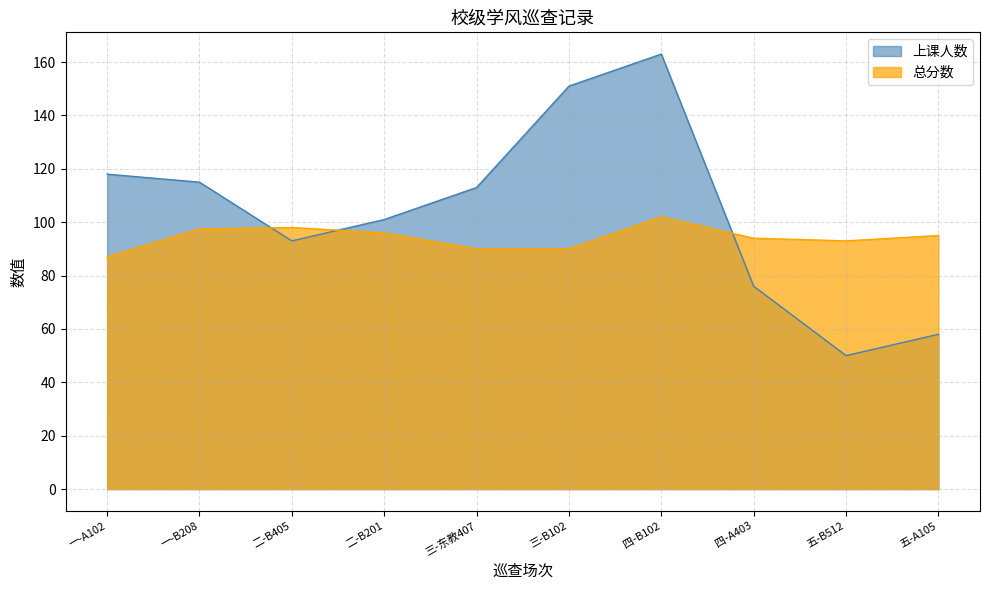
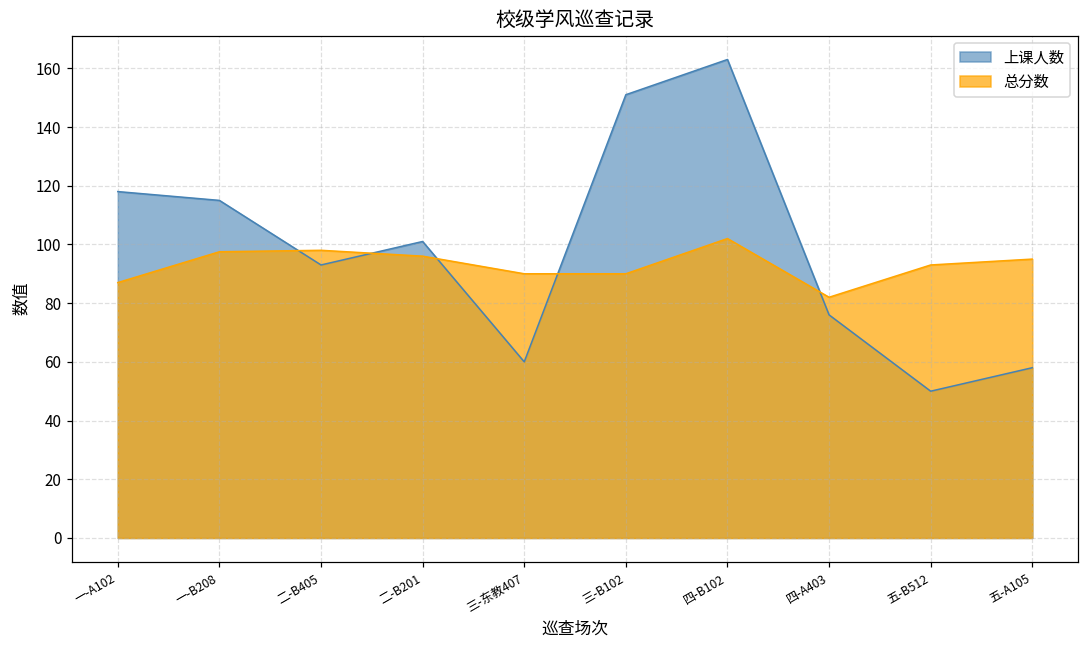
上课人数, 三-东教407: 113 -> 60
总分数, 四-A403: 94 -> 82
